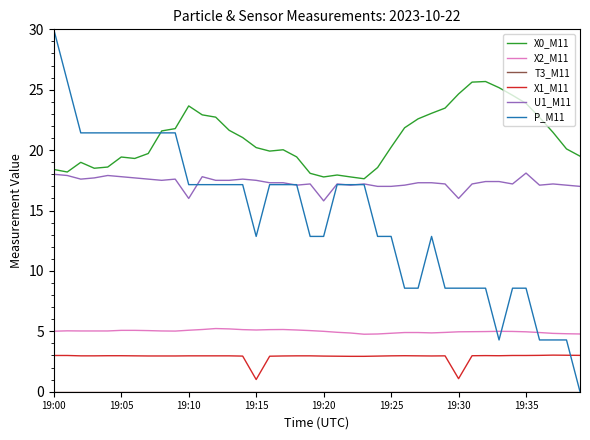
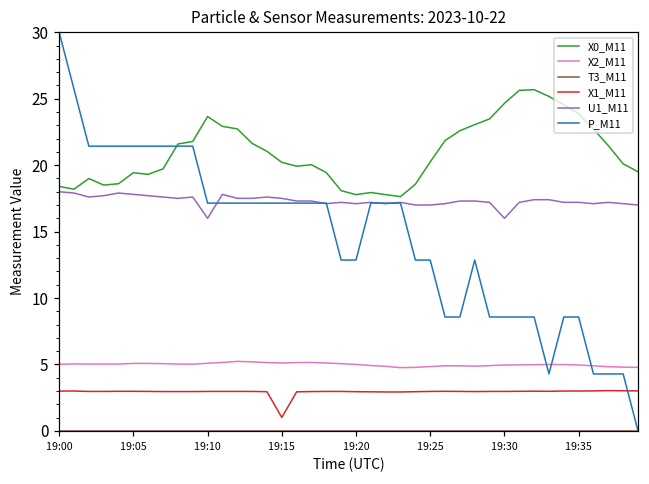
P_M11, 19:15: 12.9 -> 17.1
U1_M11, 19:20: 15.8 -> 17.1
X1_M11, 19:30: 1.1 -> 3.0
U1_M11, 19:35: 18.1 -> 17.2
